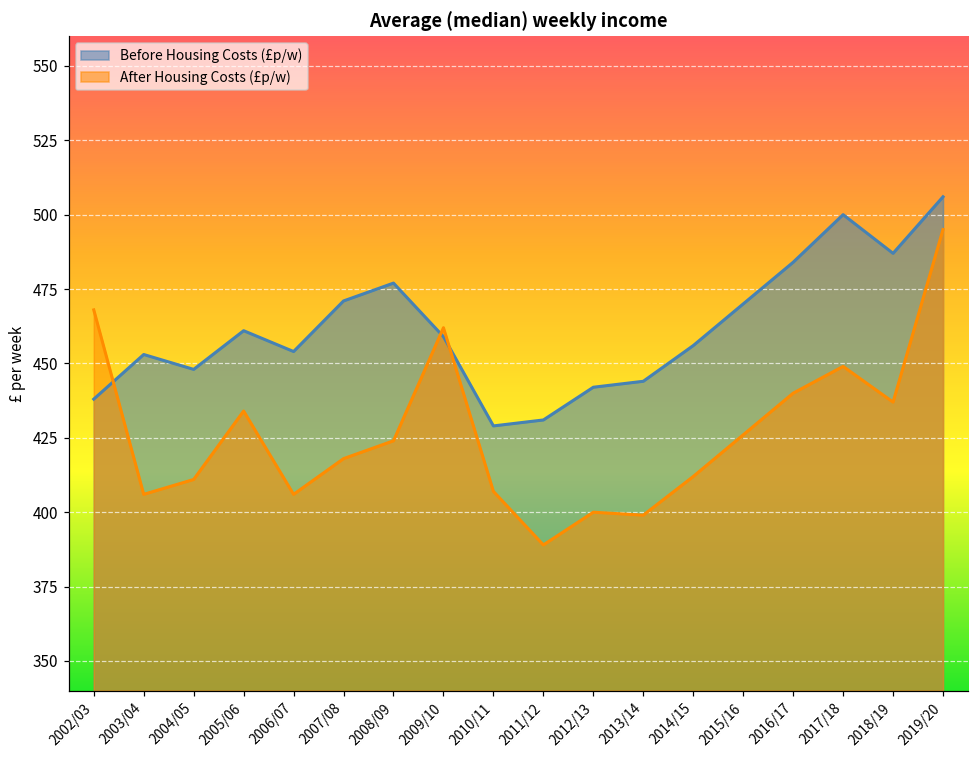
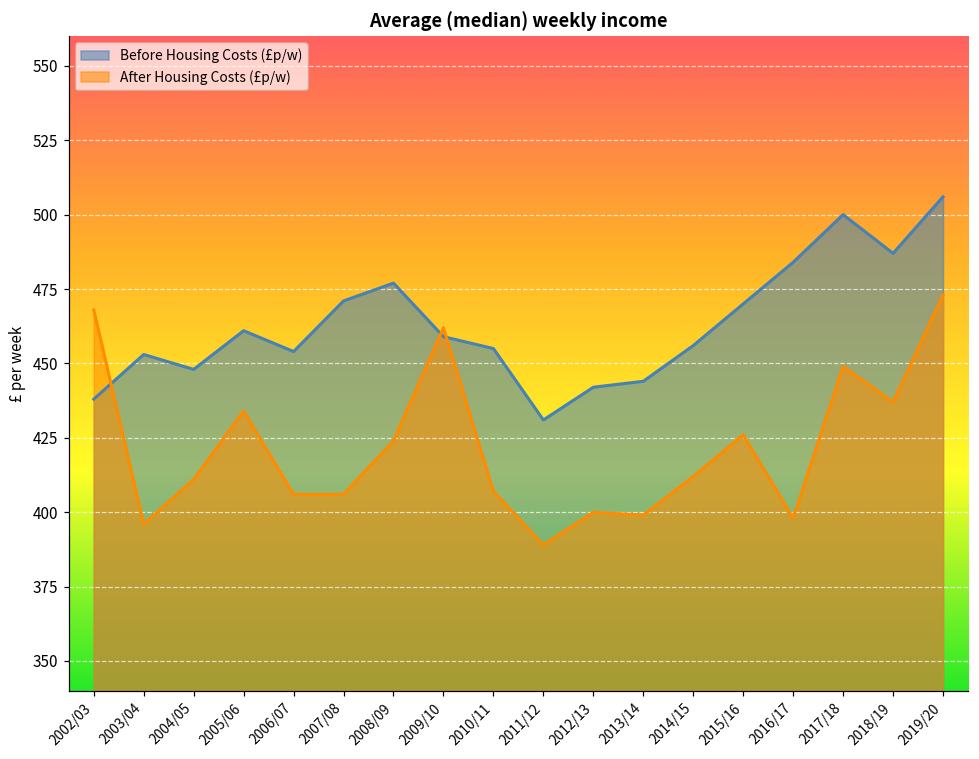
After Housing Costs (£p/w), 2003/04: 406 -> 396
After Housing Costs (£p/w), 2007/08: 418 -> 406
Before Housing Costs (£p/w), 2010/11: 429 -> 455
After Housing Costs (£p/w), 2016/17: 440 -> 398
After Housing Costs (£p/w), 2019/20: 495 -> 473
